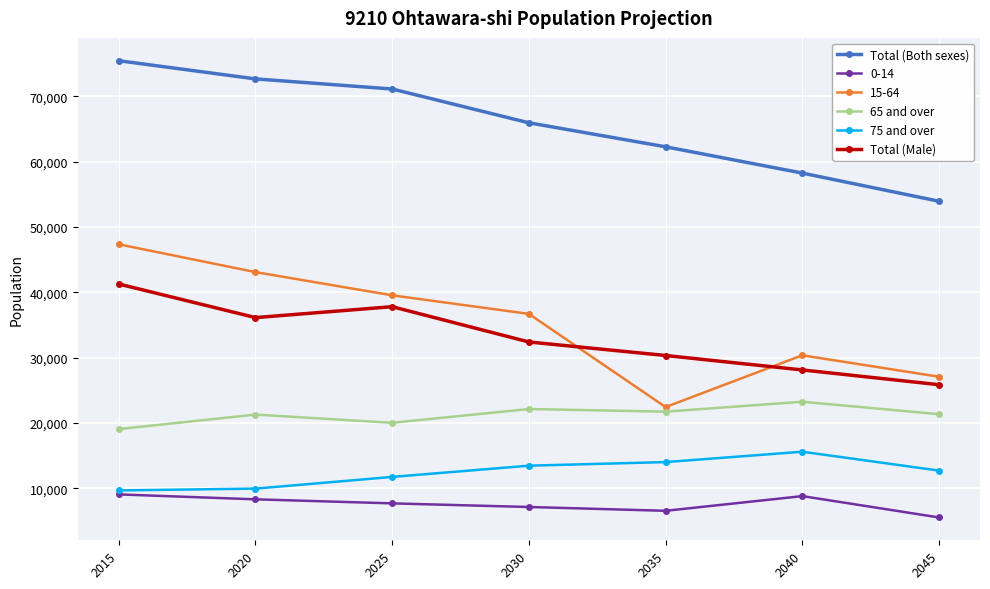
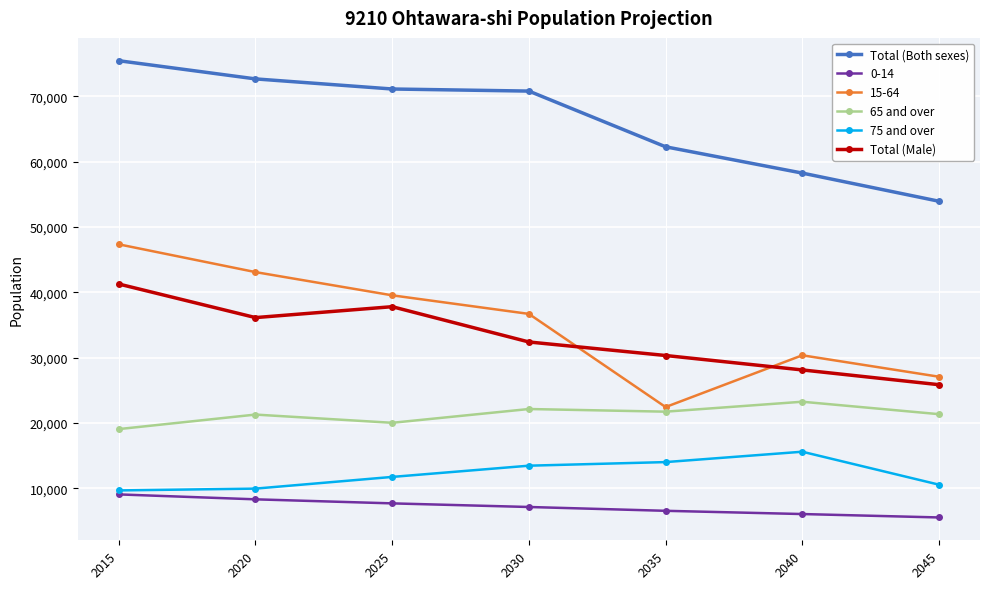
Total (Both sexes), 2030: 66,000 -> 71,000
0-14, 2040: 9,000 -> 6,000
75 and over, 2045: 13,000 -> 11,000
